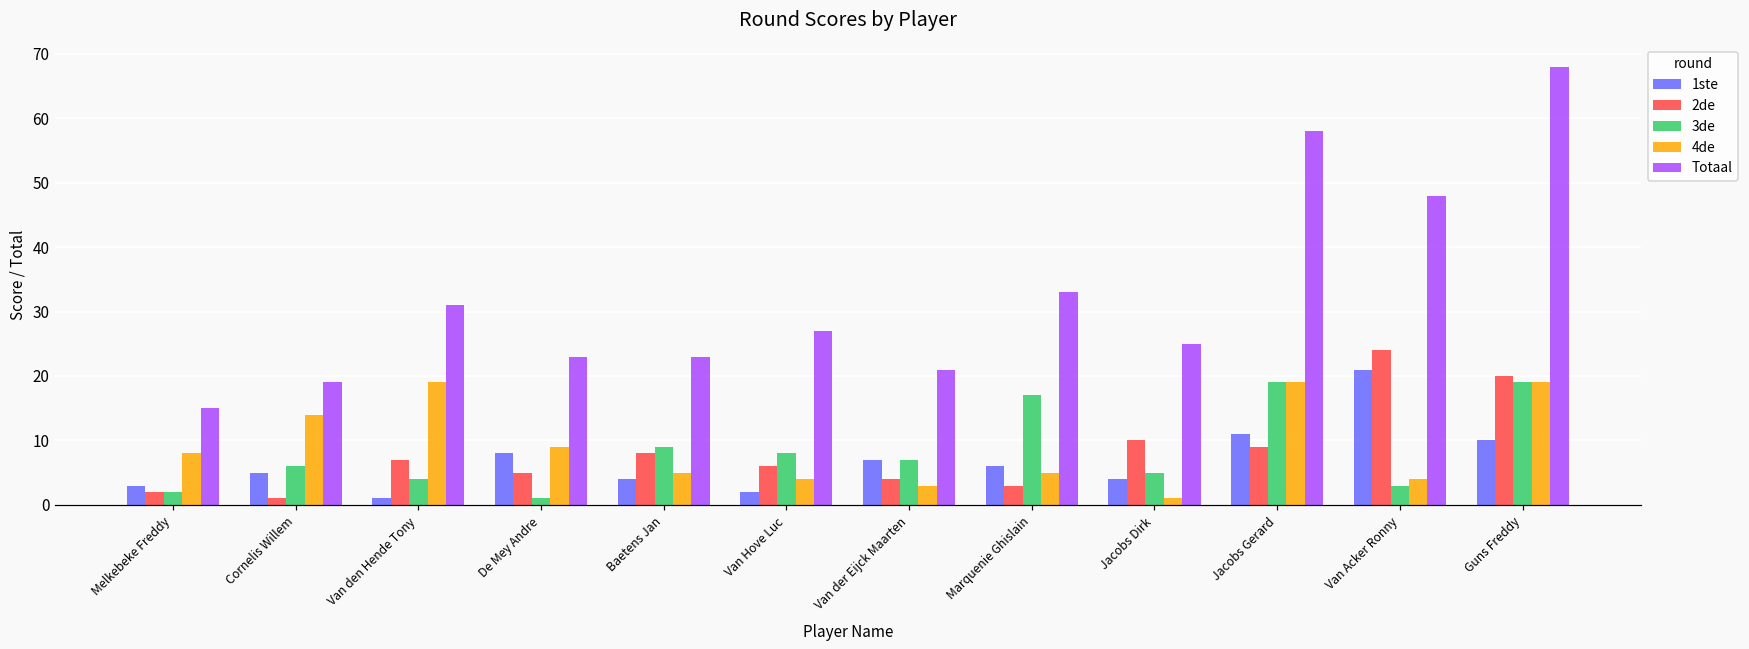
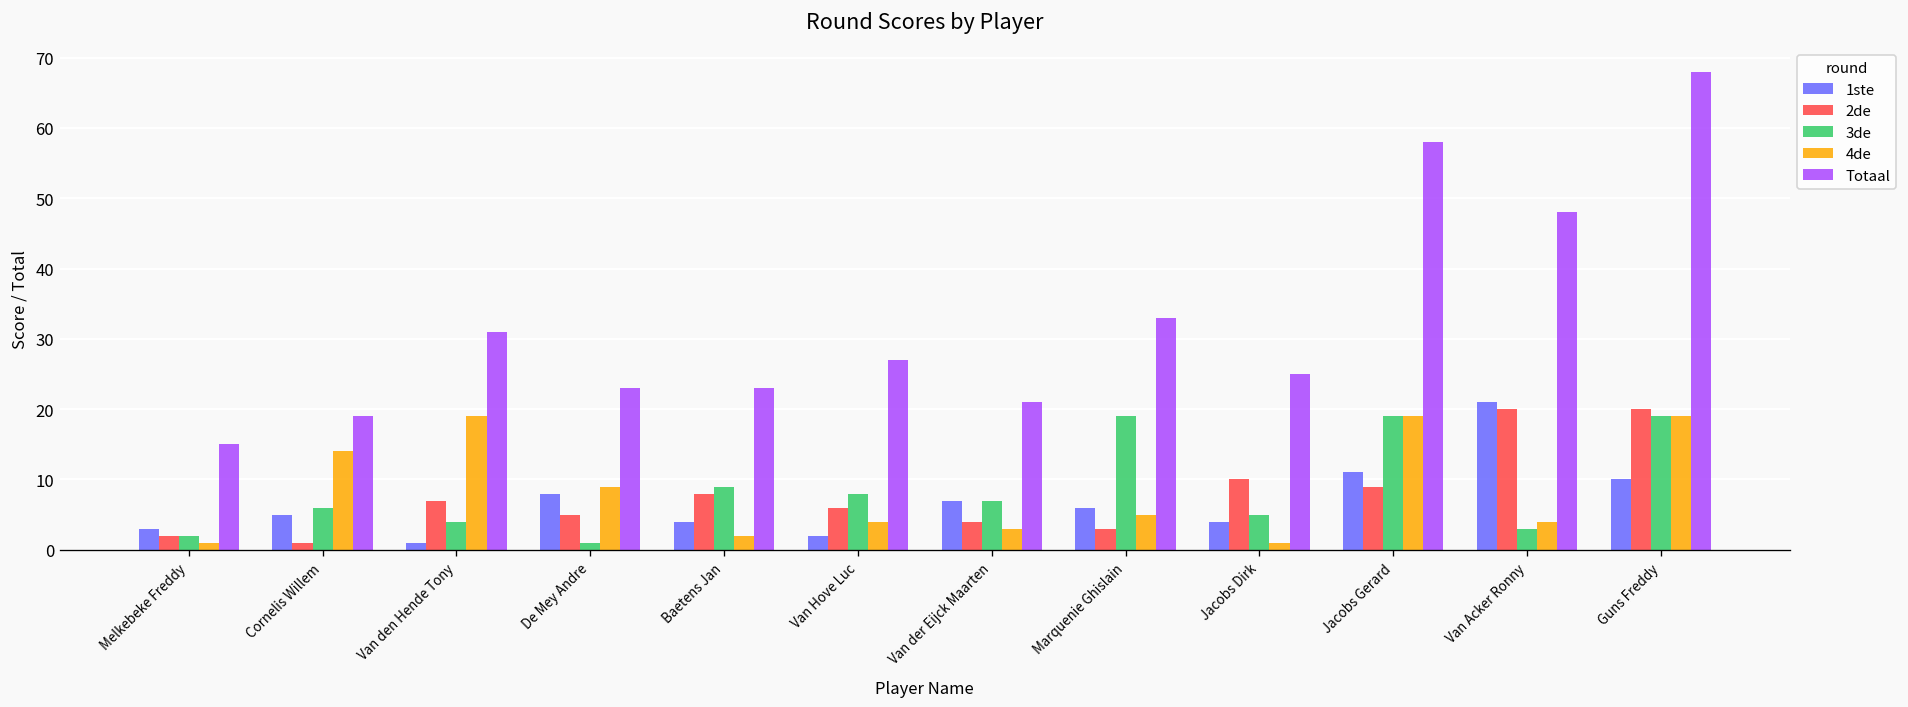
4de, Melkebeke Freddy: 8 -> 1
4de, Baetens Jan: 5 -> 2
3de, Marquenie Ghislain: 17 -> 19
2de, Van Acker Ronny: 24 -> 20
